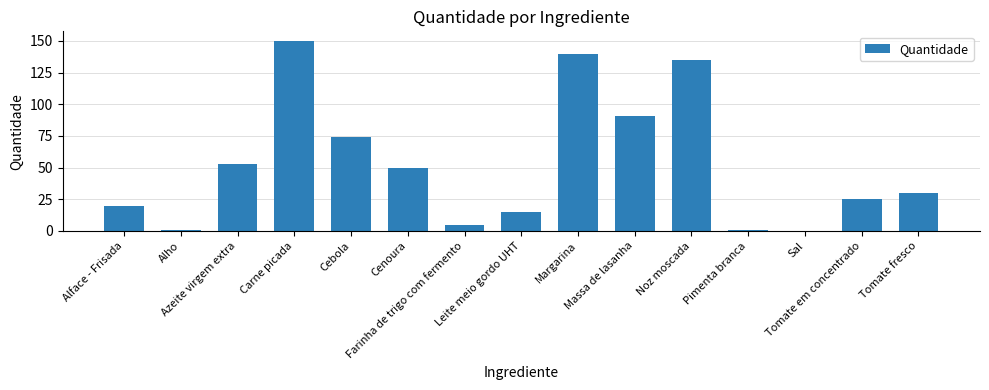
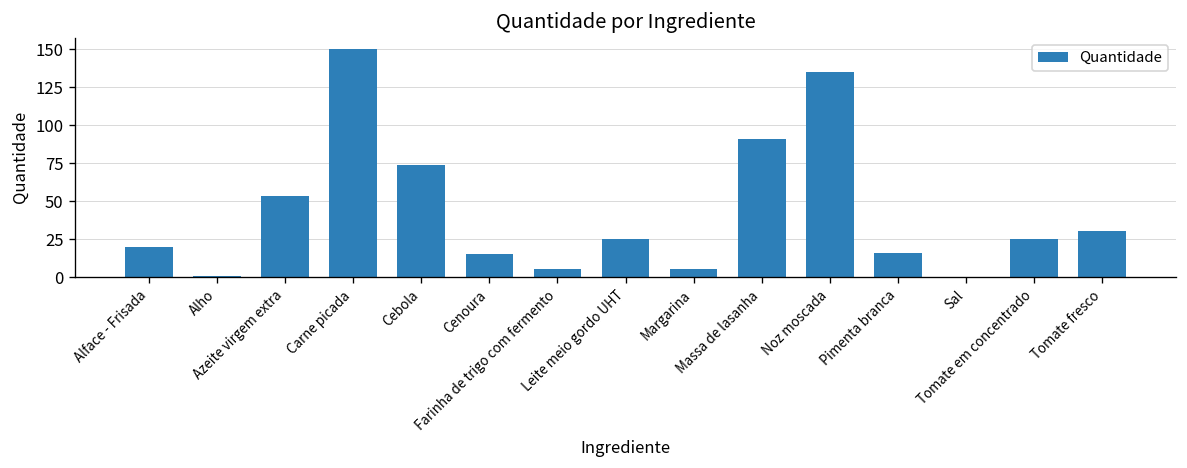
Cenoura: 50 -> 15
Leite meio gordo UHT: 15 -> 25
Margarina: 140 -> 5
Pimenta branca: 1 -> 16
